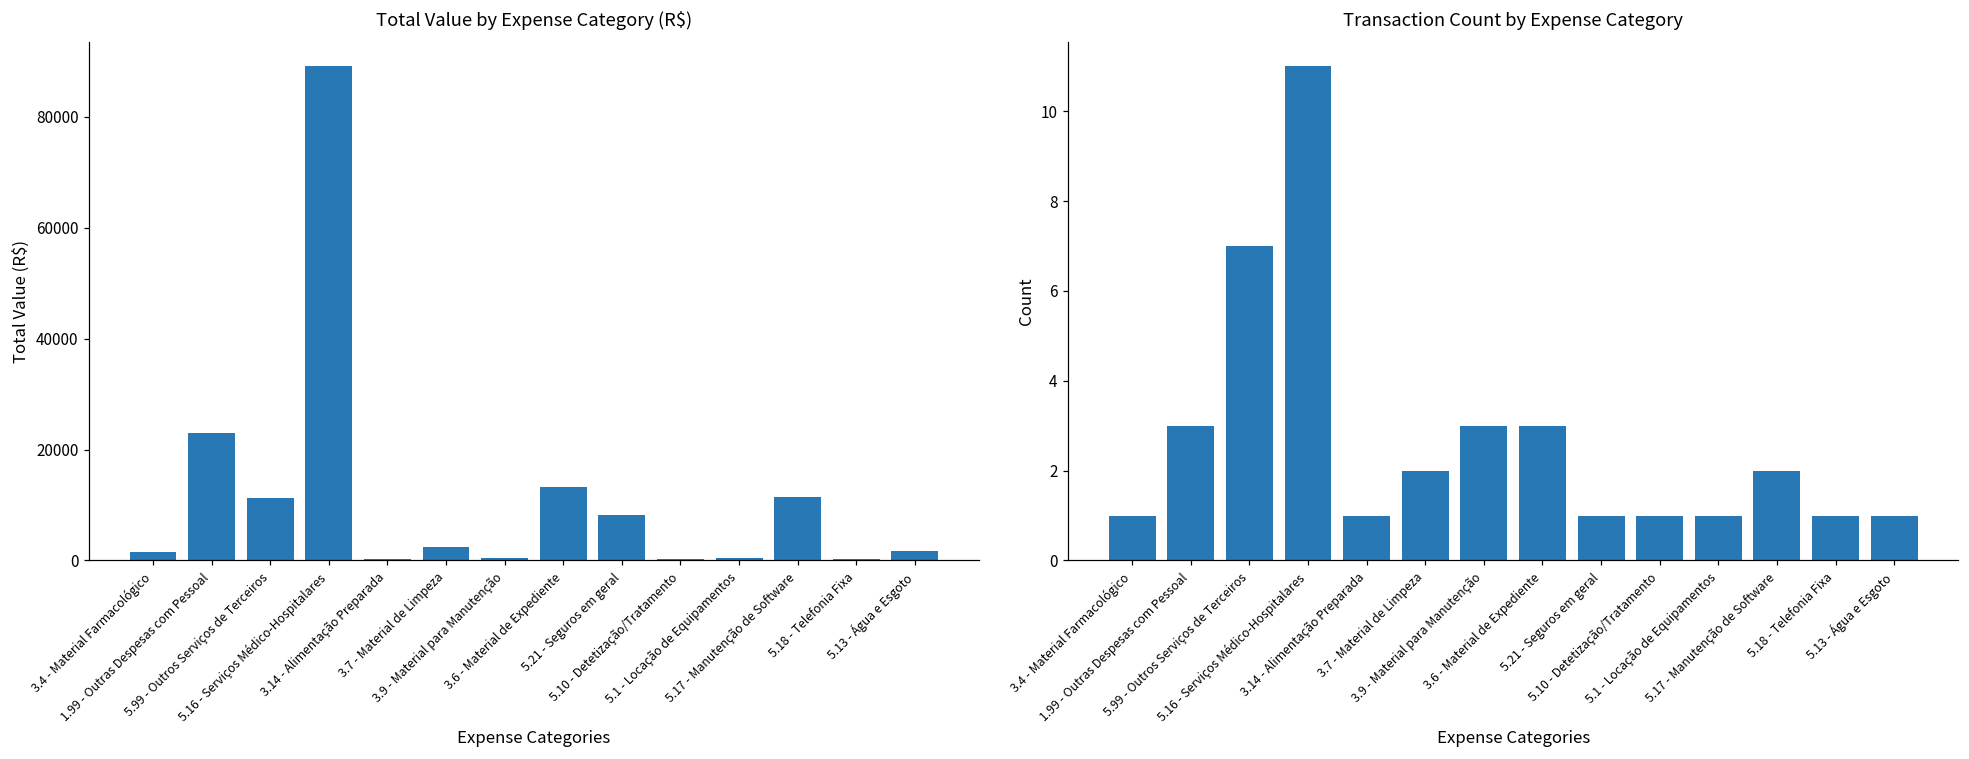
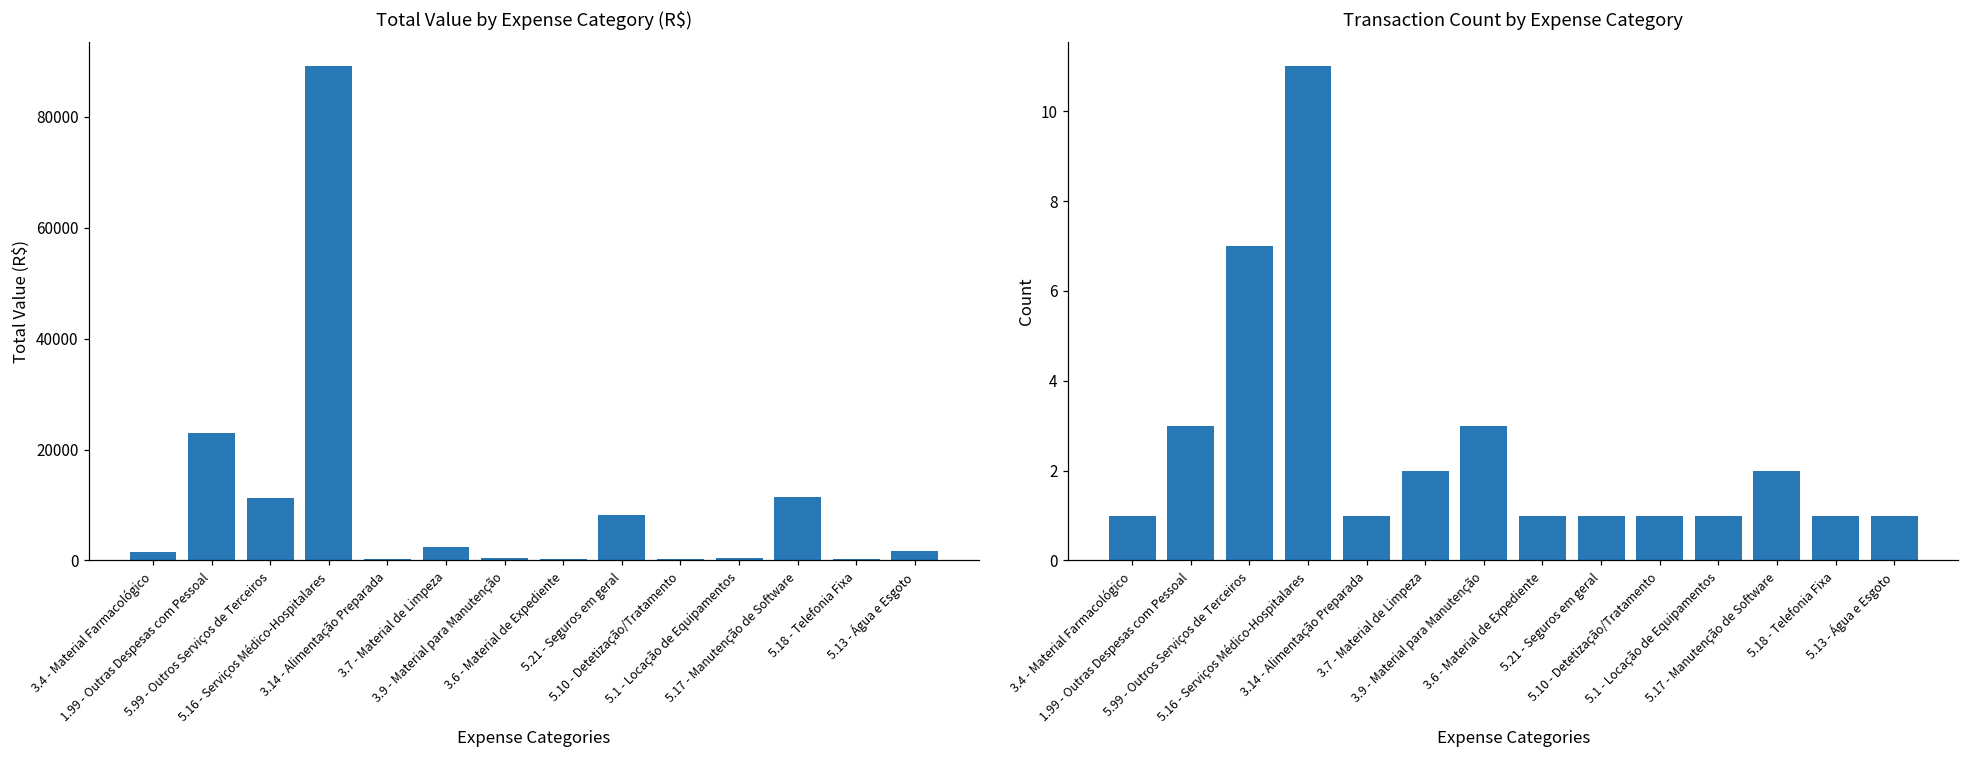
Total Value by Expense Category (R$), 3.6 - Material de Expediente: 13000 -> 0
Transaction Count by Expense Category, 3.6 - Material de Expediente: 3 -> 1
